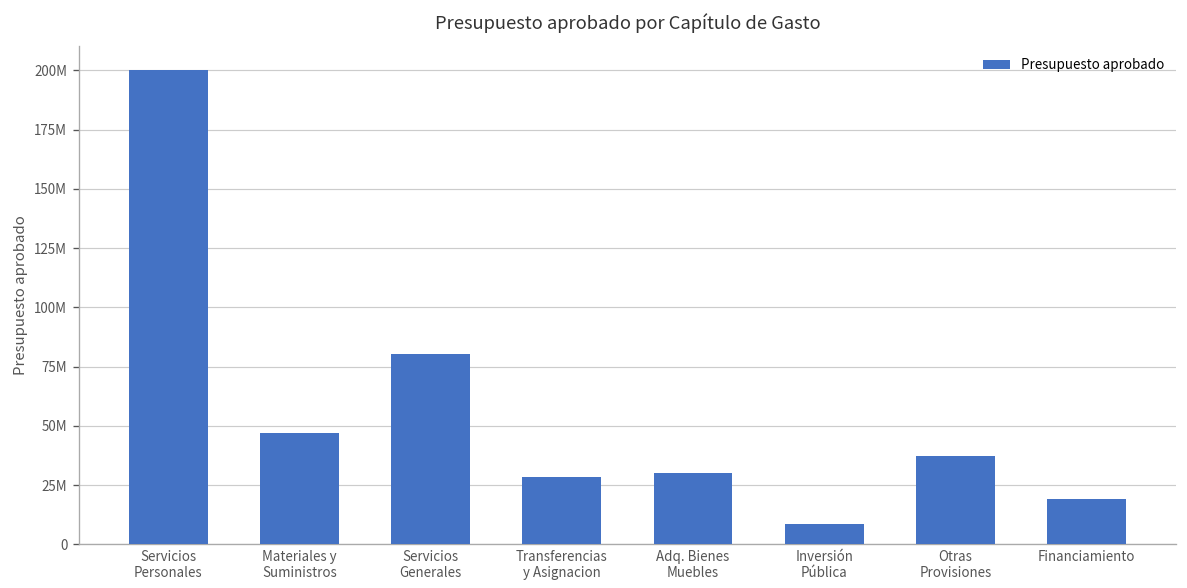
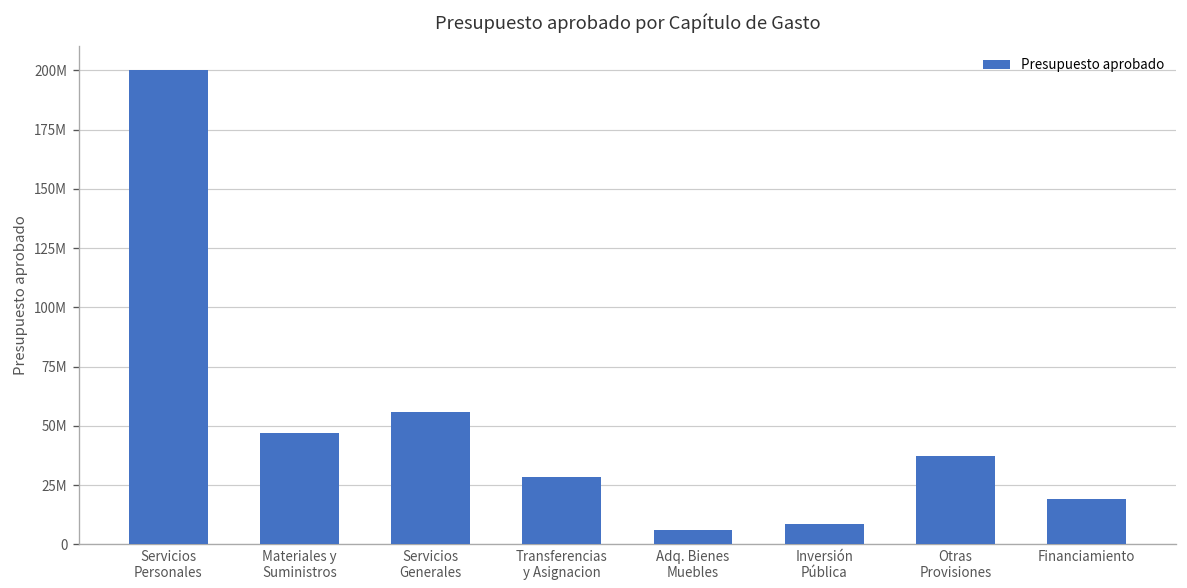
Servicios Generales: 80000000 -> 56000000
Adq. Bienes Muebles: 30000000 -> 6000000
